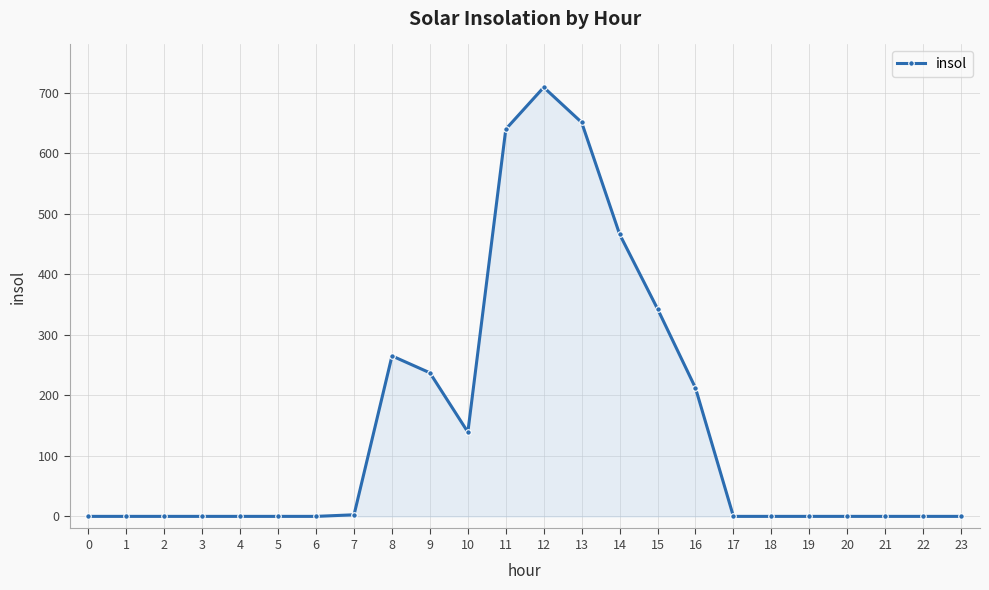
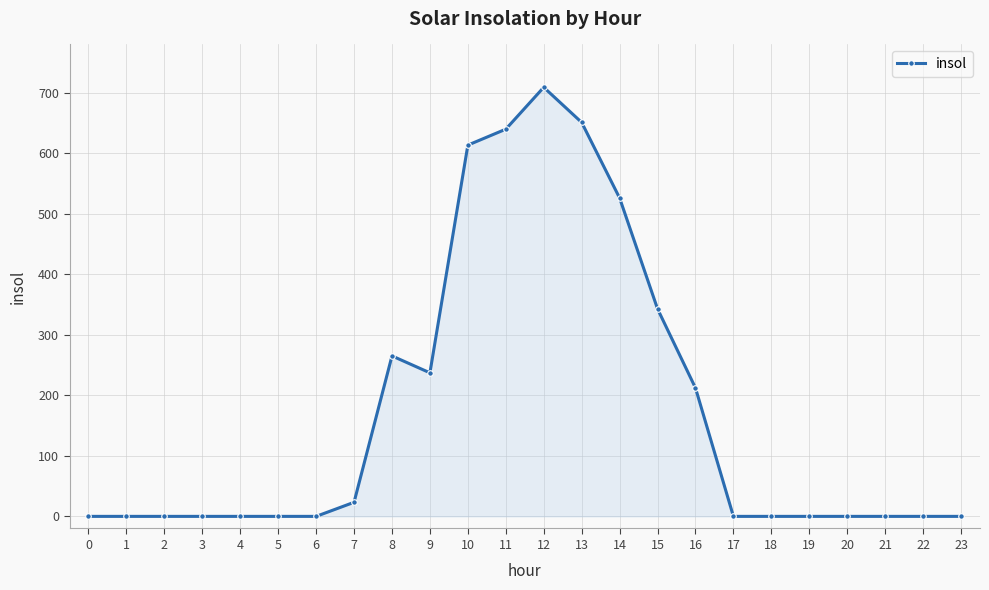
7: 0 -> 20
10: 140 -> 610
14: 470 -> 530
